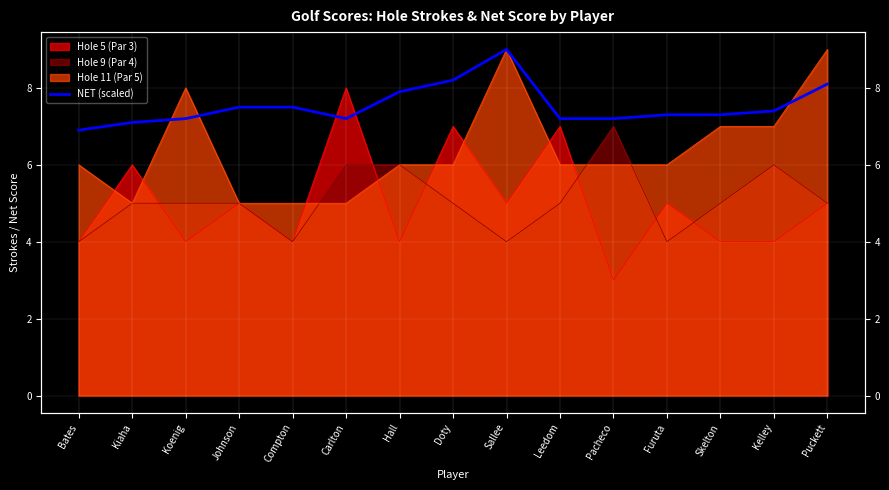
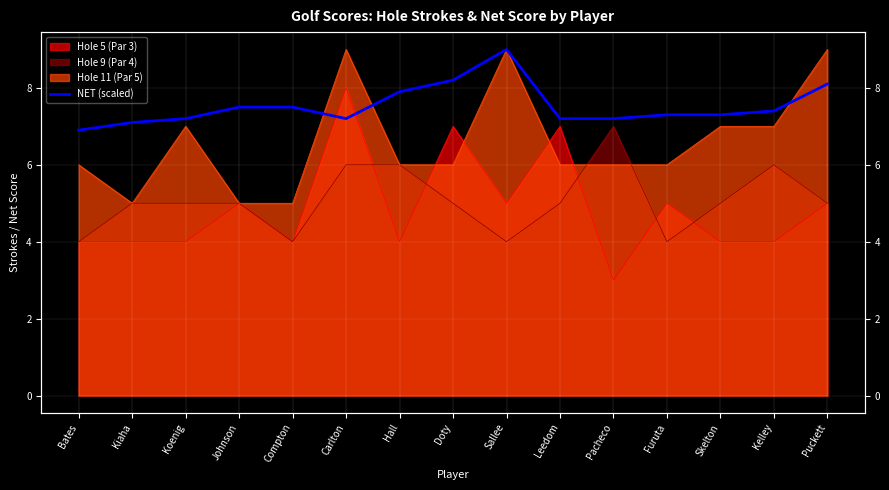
Hole 5 (Par 3), Kiaha: 6 -> 4
Hole 11 (Par 5), Koenig: 8 -> 7
Hole 11 (Par 5), Carlton: 5 -> 9
